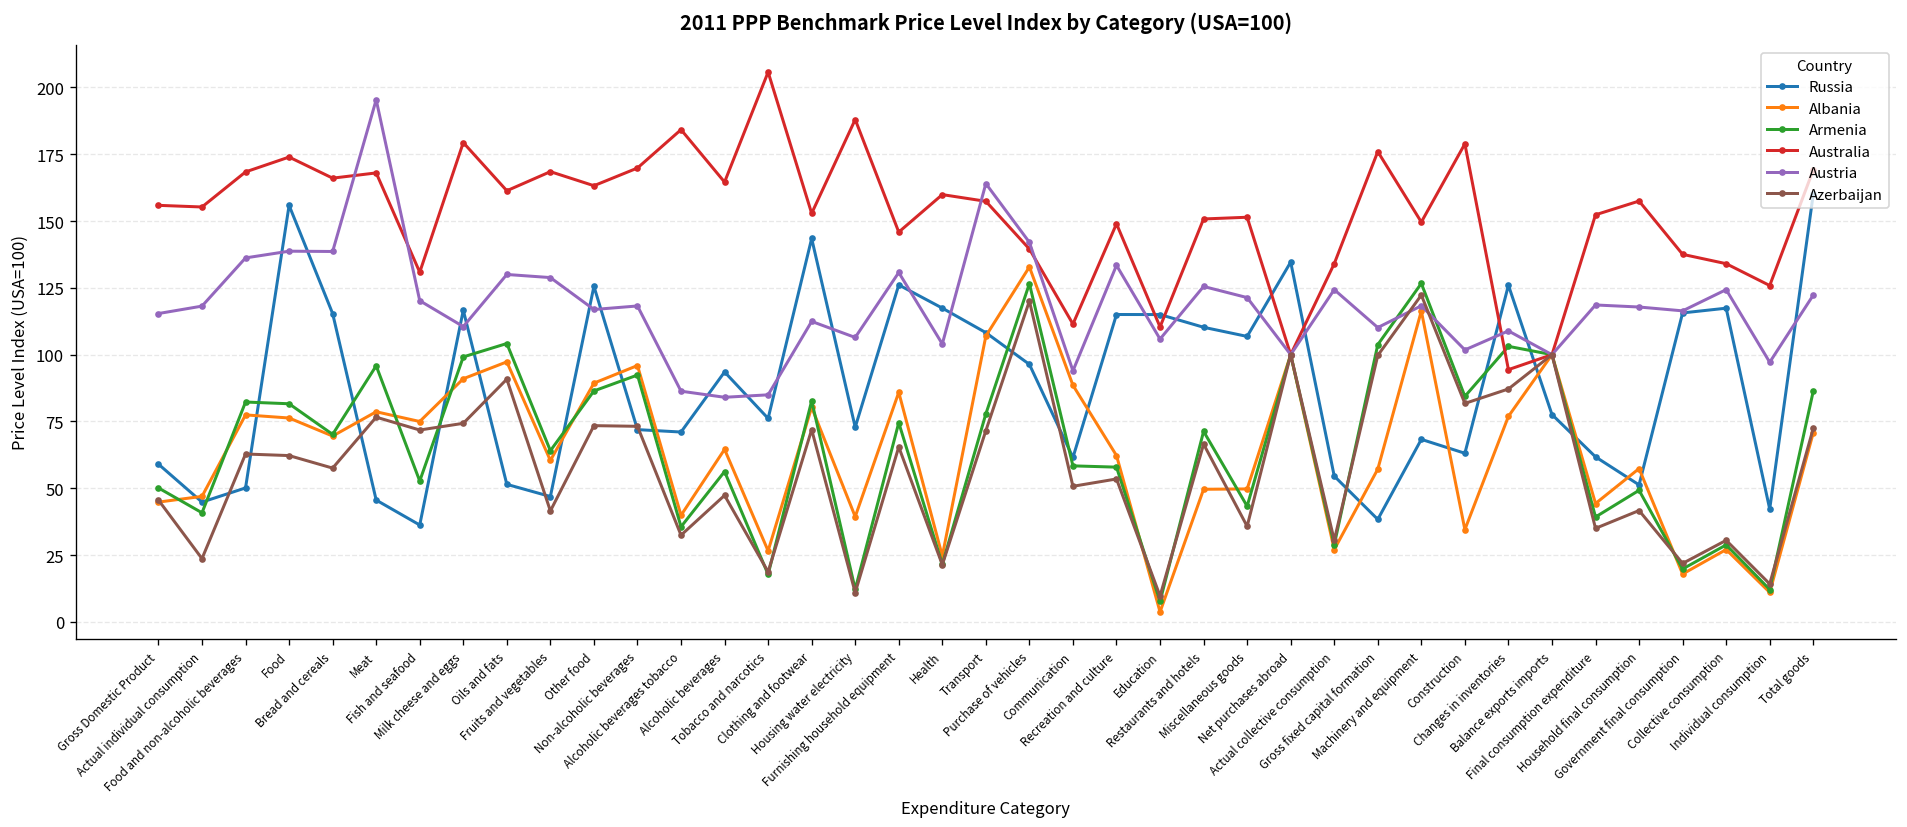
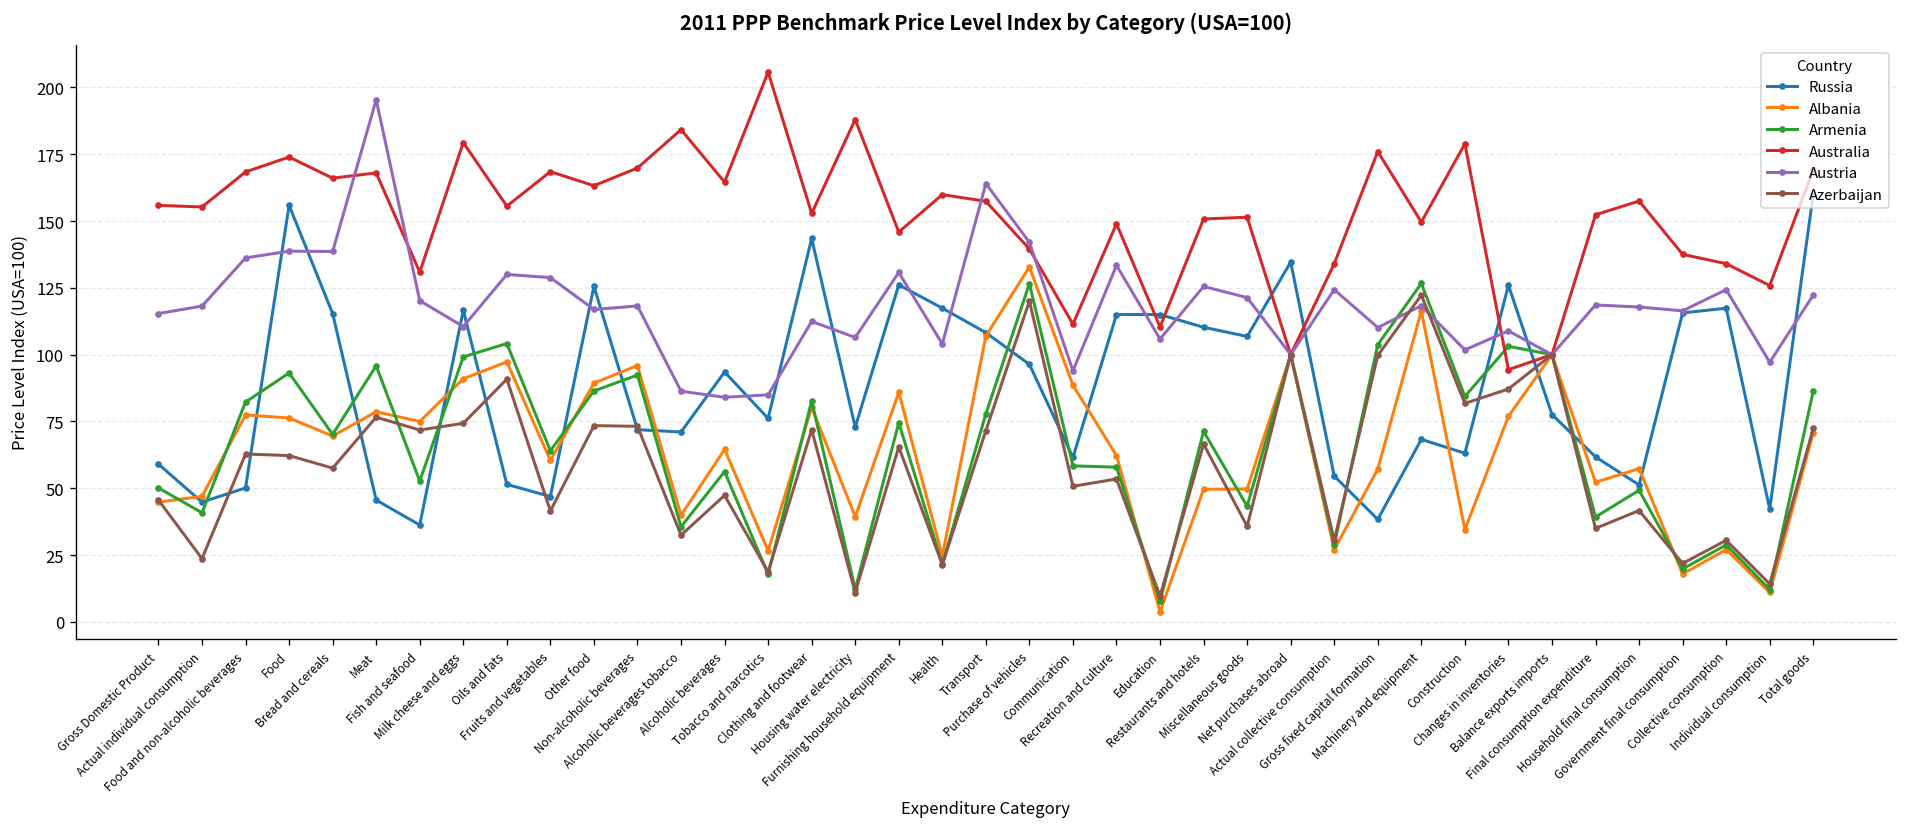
Armenia, Food: 82 -> 93
Australia, Oils and fats: 161 -> 156
Albania, Final consumption expenditure: 44 -> 52
